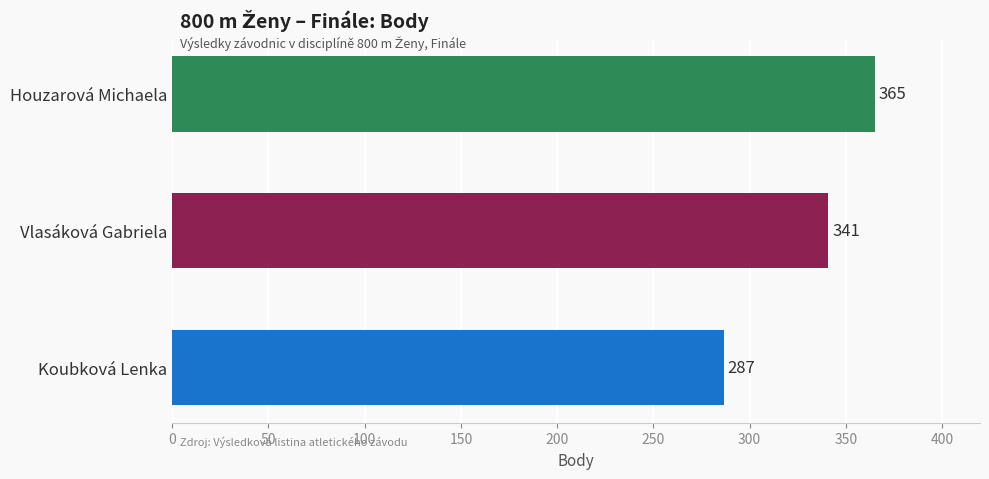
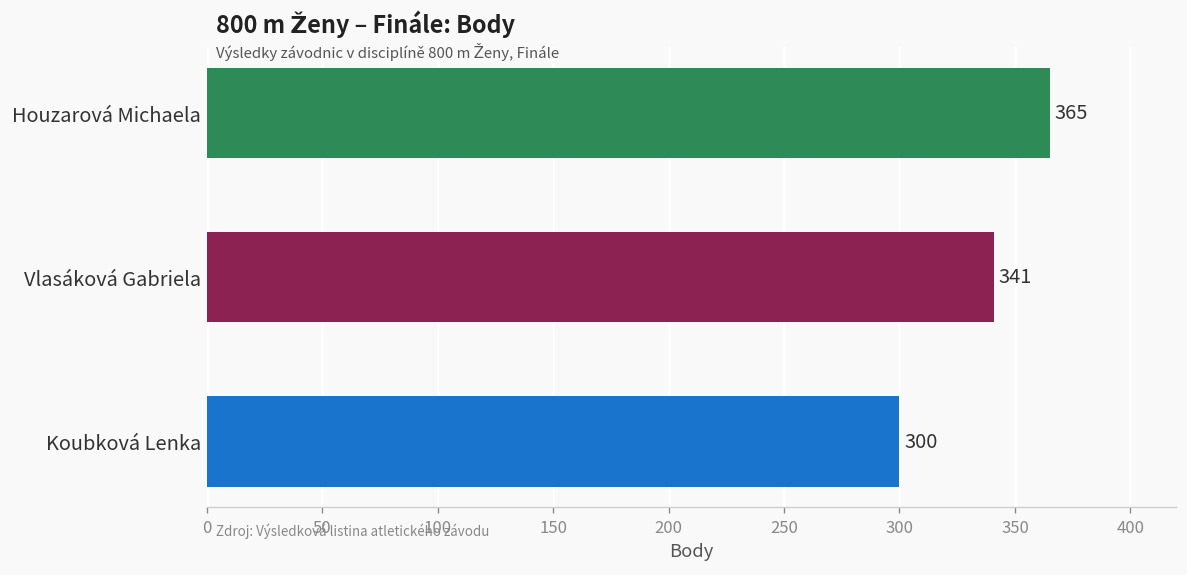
Koubková Lenka: 287 -> 300
